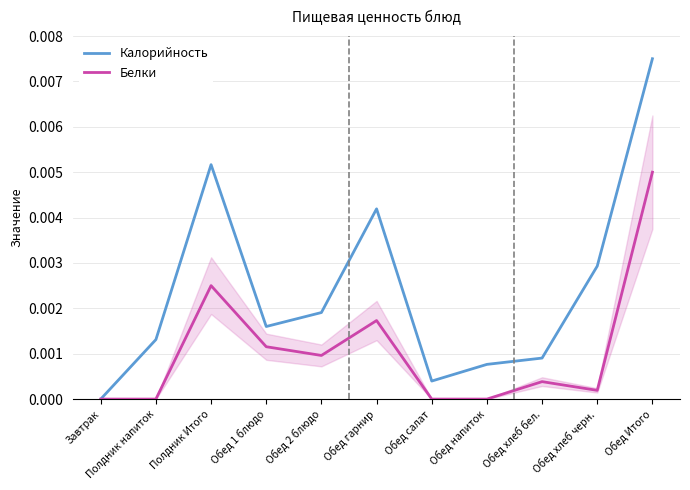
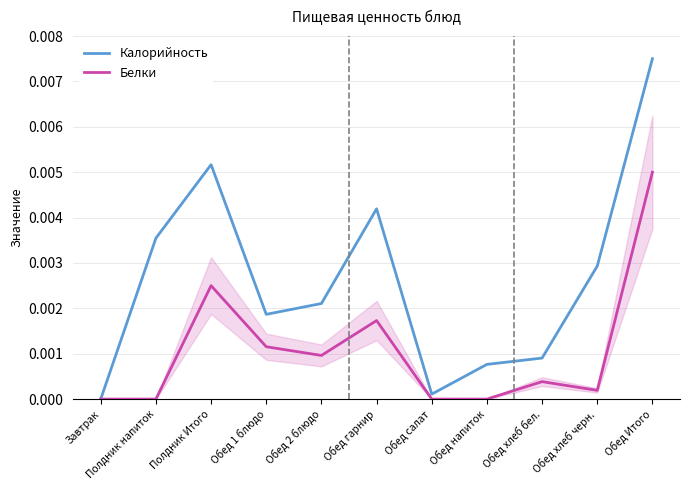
Калорийность, Полдник напиток: 0.0013 -> 0.0035
Калорийность, Обед 1 блюдо: 0.0016 -> 0.0019
Калорийность, Обед 2 блюдо: 0.0019 -> 0.0021
Калорийность, Обед салат: 0.0004 -> 0.0001
